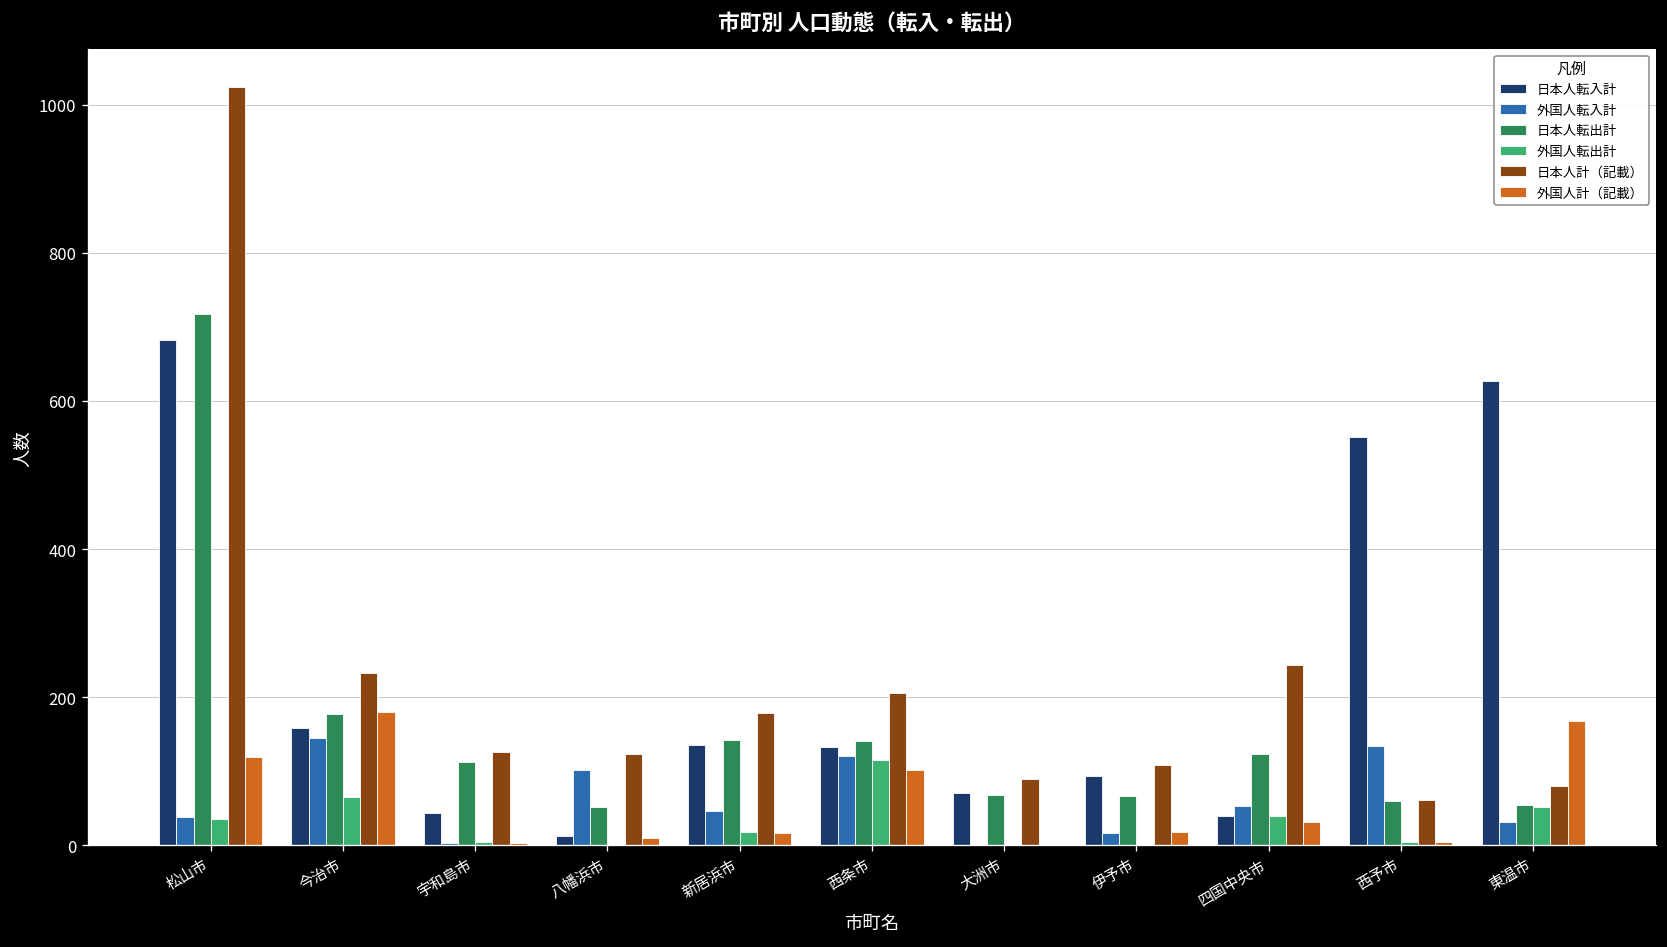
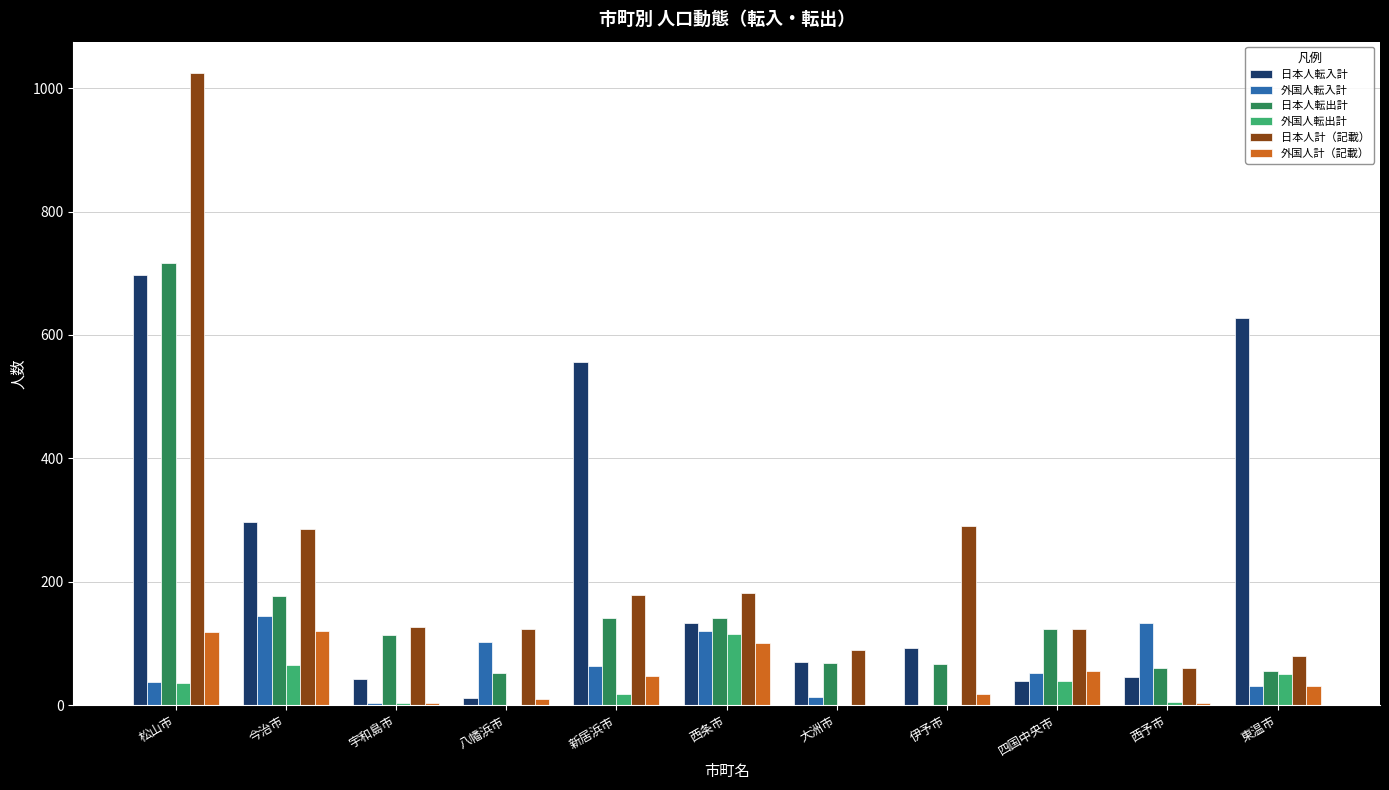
日本人転入計, 松山市: 680 -> 700
日本人転入計, 今治市: 160 -> 300
日本人計（記載）, 今治市: 230 -> 290
外国人計（記載）, 今治市: 180 -> 120
日本人転入計, 新居浜市: 140 -> 560
外国人転入計, 新居浜市: 50 -> 60
外国人計（記載）, 新居浜市: 20 -> 50
日本人計（記載）, 西条市: 210 -> 180
外国人転入計, 大洲市: 0 -> 10
外国人転入計, 伊予市: 20 -> 0
日本人計（記載）, 伊予市: 110 -> 290
日本人計（記載）, 四国中央市: 240 -> 120
外国人計（記載）, 四国中央市: 30 -> 60
日本人転入計, 西予市: 550 -> 50
外国人計（記載）, 東温市: 170 -> 30
